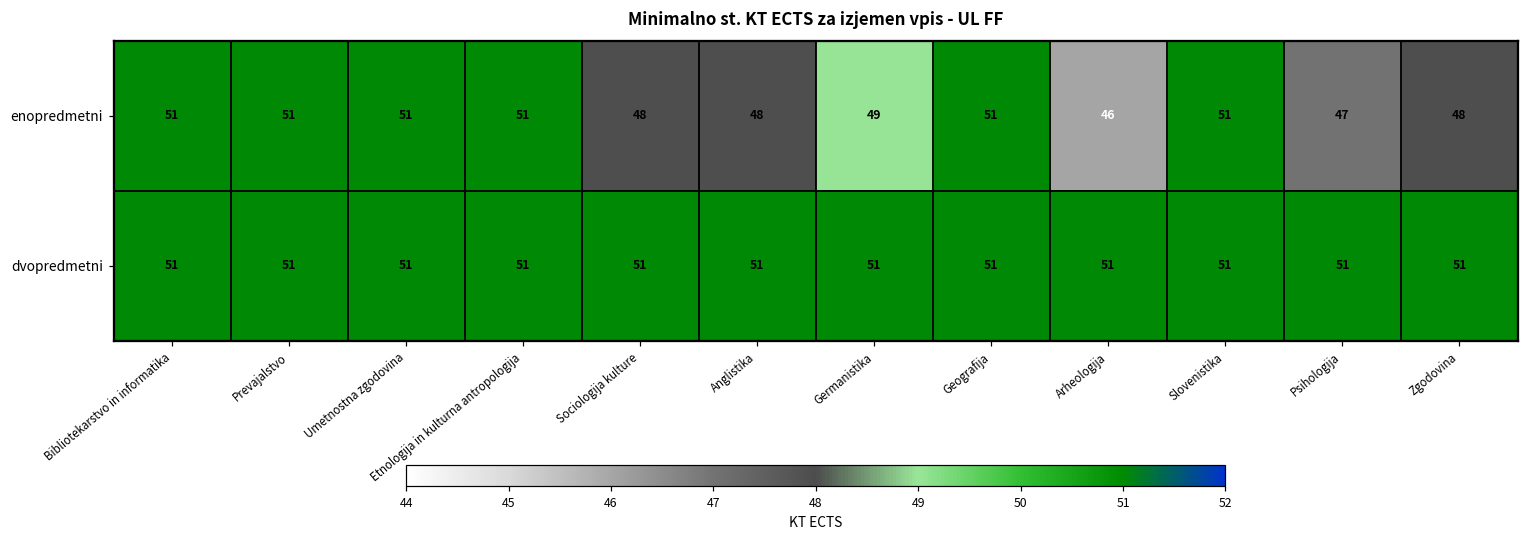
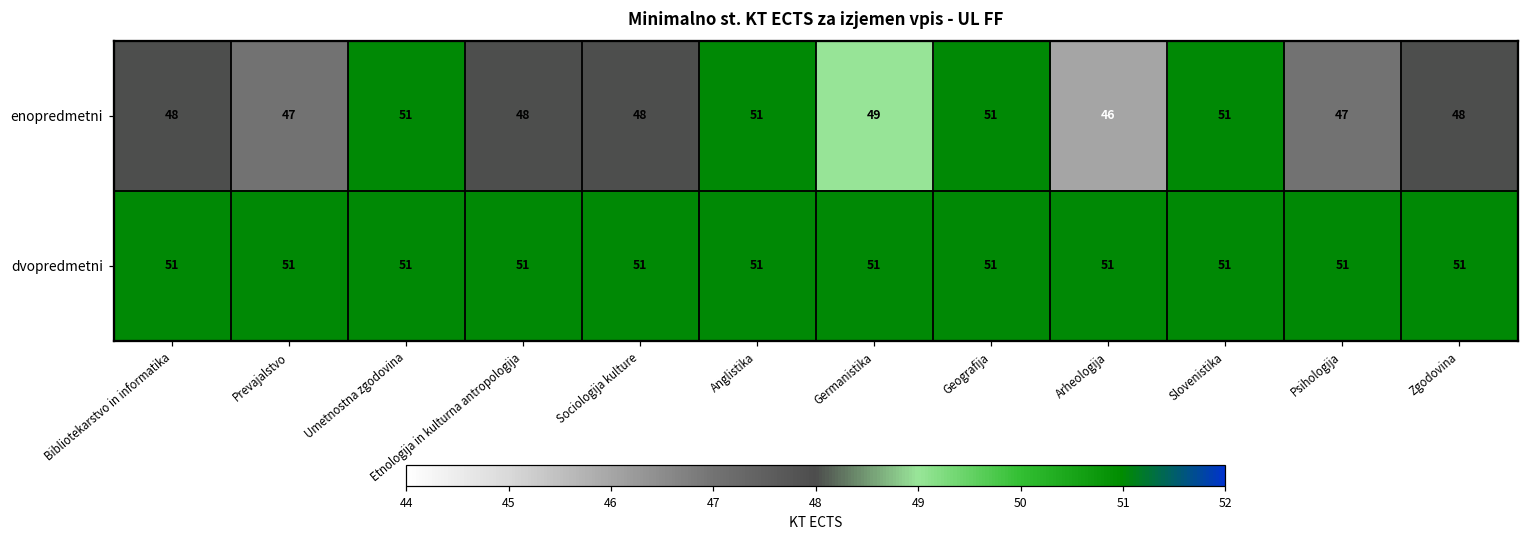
enopredmetni, Bibliotekarstvo in informatika: 51 -> 48
enopredmetni, Prevajalstvo: 51 -> 47
enopredmetni, Etnologija in kulturna antropologija: 51 -> 48
enopredmetni, Anglistika: 48 -> 51
